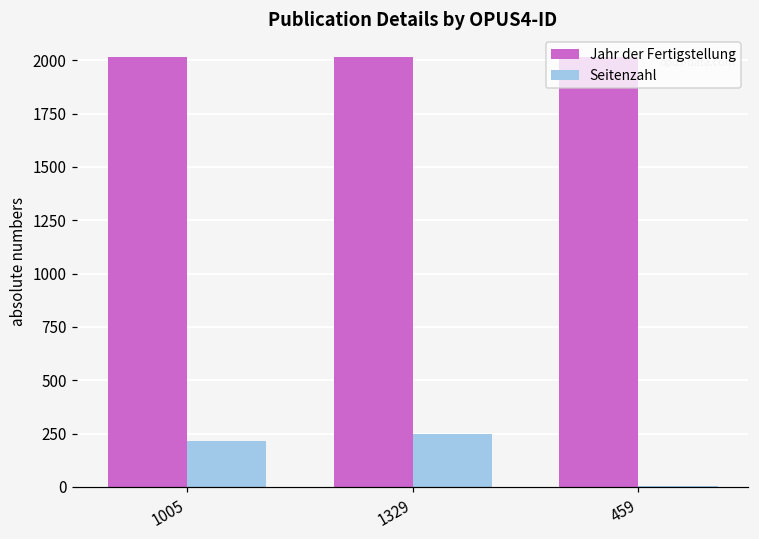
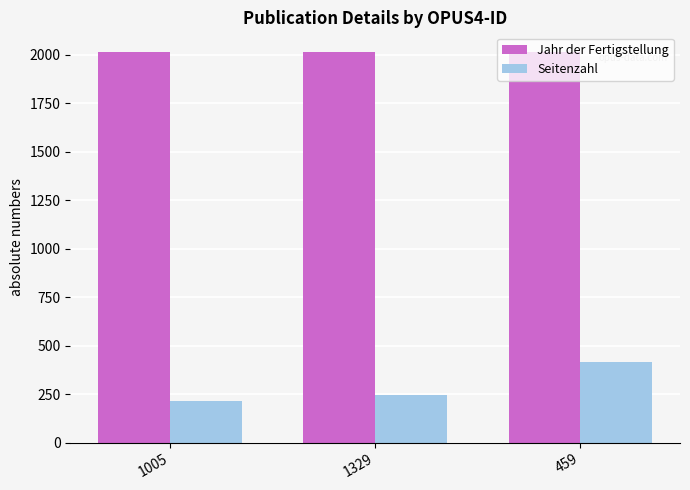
Seitenzahl, 459: 10 -> 420
